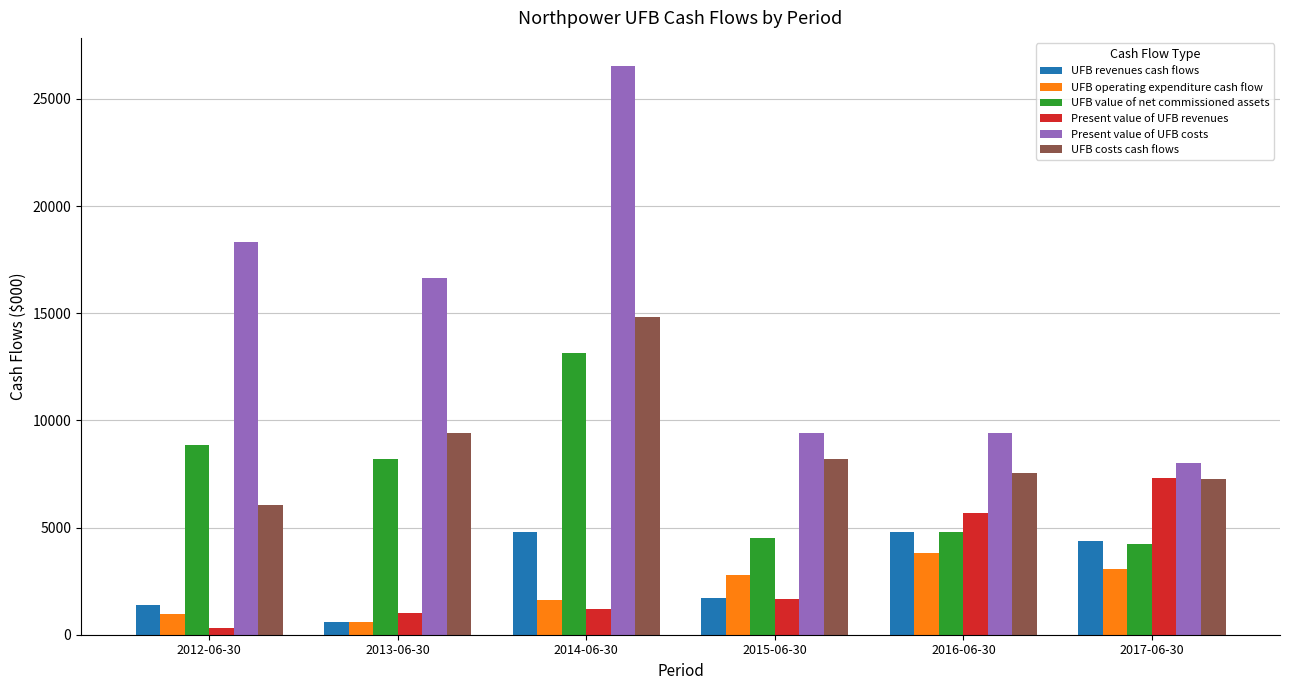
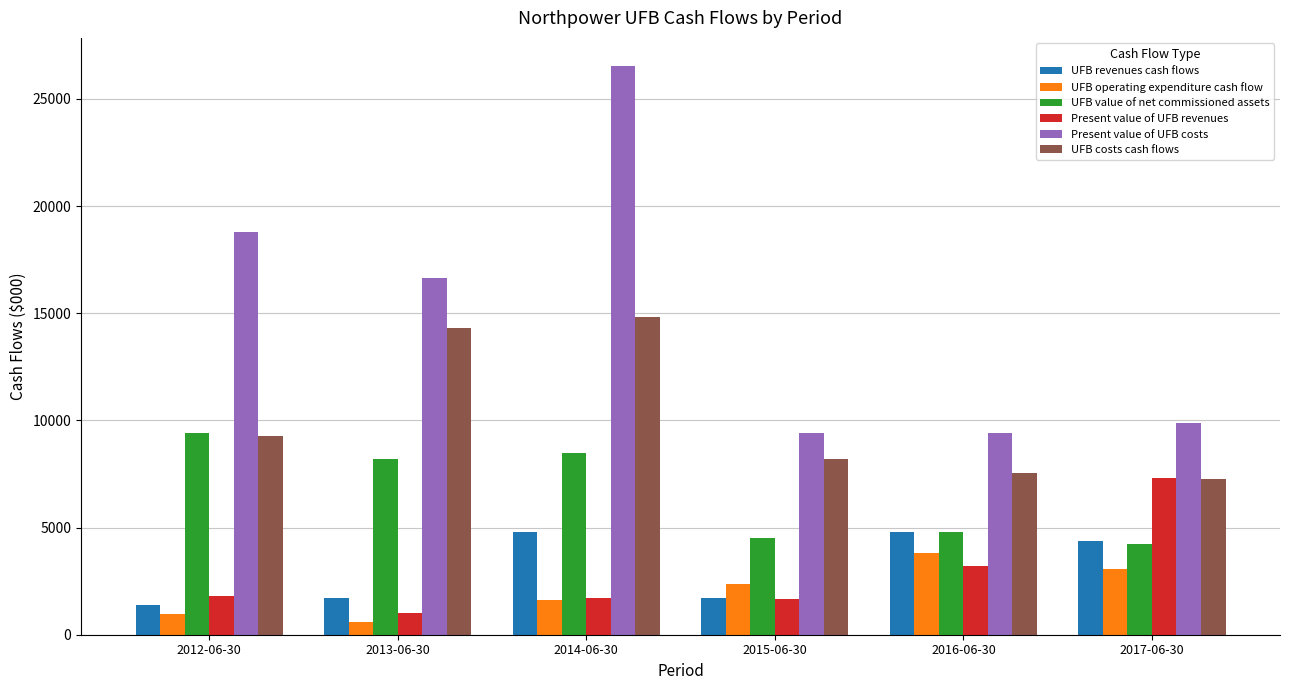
UFB value of net commissioned assets, 2012-06-30: 8800 -> 9400
Present value of UFB revenues, 2012-06-30: 300 -> 1800
Present value of UFB costs, 2012-06-30: 18300 -> 18800
UFB costs cash flows, 2012-06-30: 6000 -> 9300
UFB revenues cash flows, 2013-06-30: 600 -> 1700
UFB costs cash flows, 2013-06-30: 9400 -> 14300
UFB value of net commissioned assets, 2014-06-30: 13200 -> 8500
Present value of UFB revenues, 2014-06-30: 1200 -> 1700
UFB operating expenditure cash flow, 2015-06-30: 2800 -> 2400
Present value of UFB revenues, 2016-06-30: 5700 -> 3200
Present value of UFB costs, 2017-06-30: 8000 -> 9900
